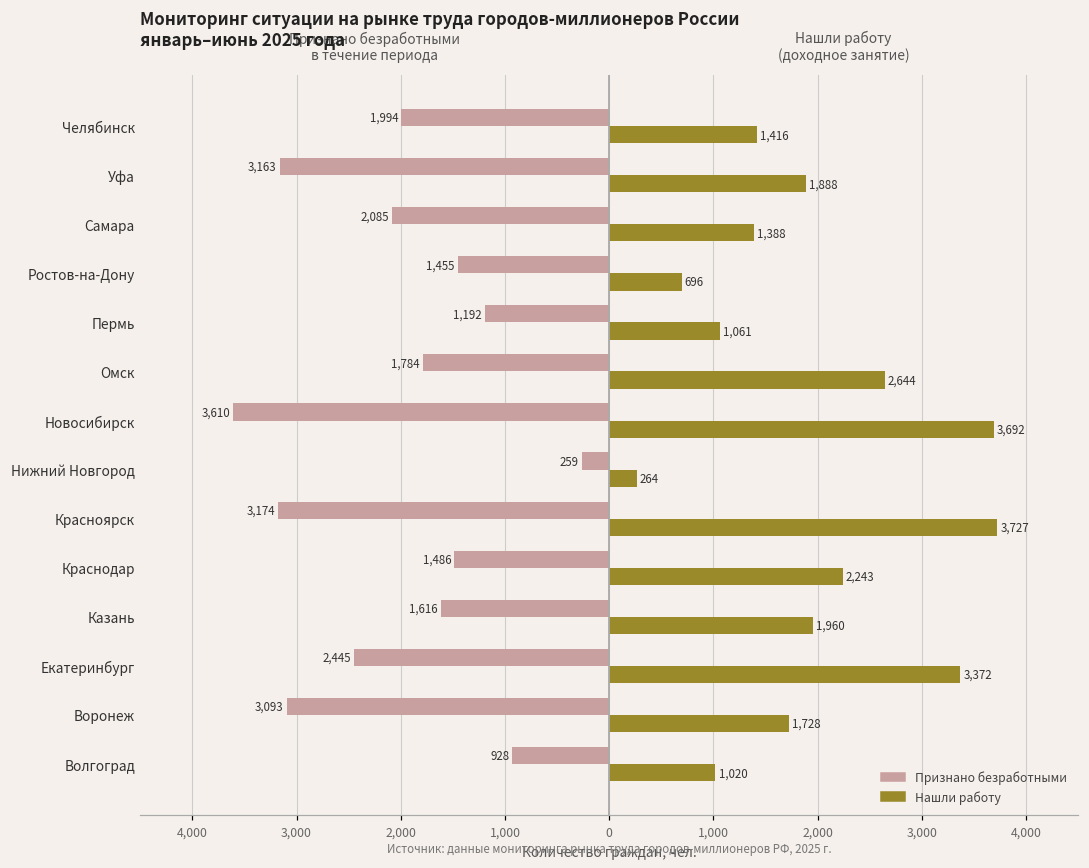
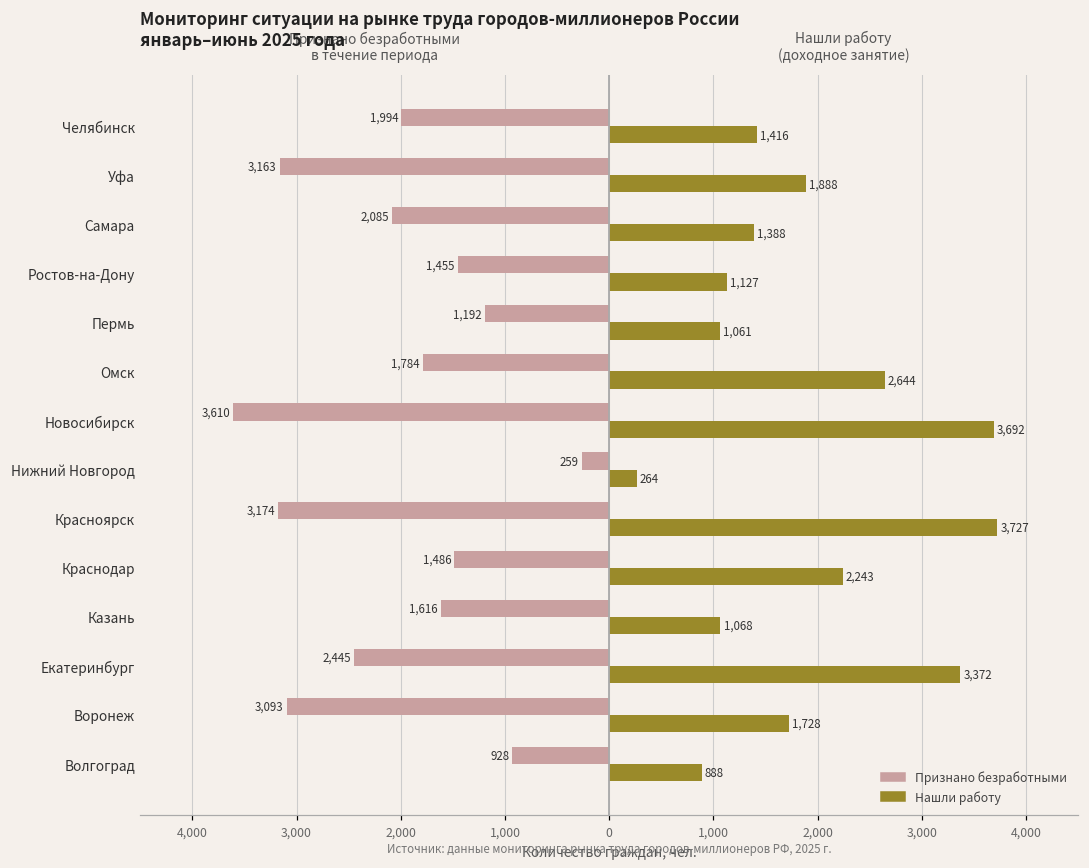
Нашли работу, Ростов-на-Дону: 696 -> 1,127
Нашли работу, Казань: 1,960 -> 1,068
Нашли работу, Волгоград: 1,020 -> 888
